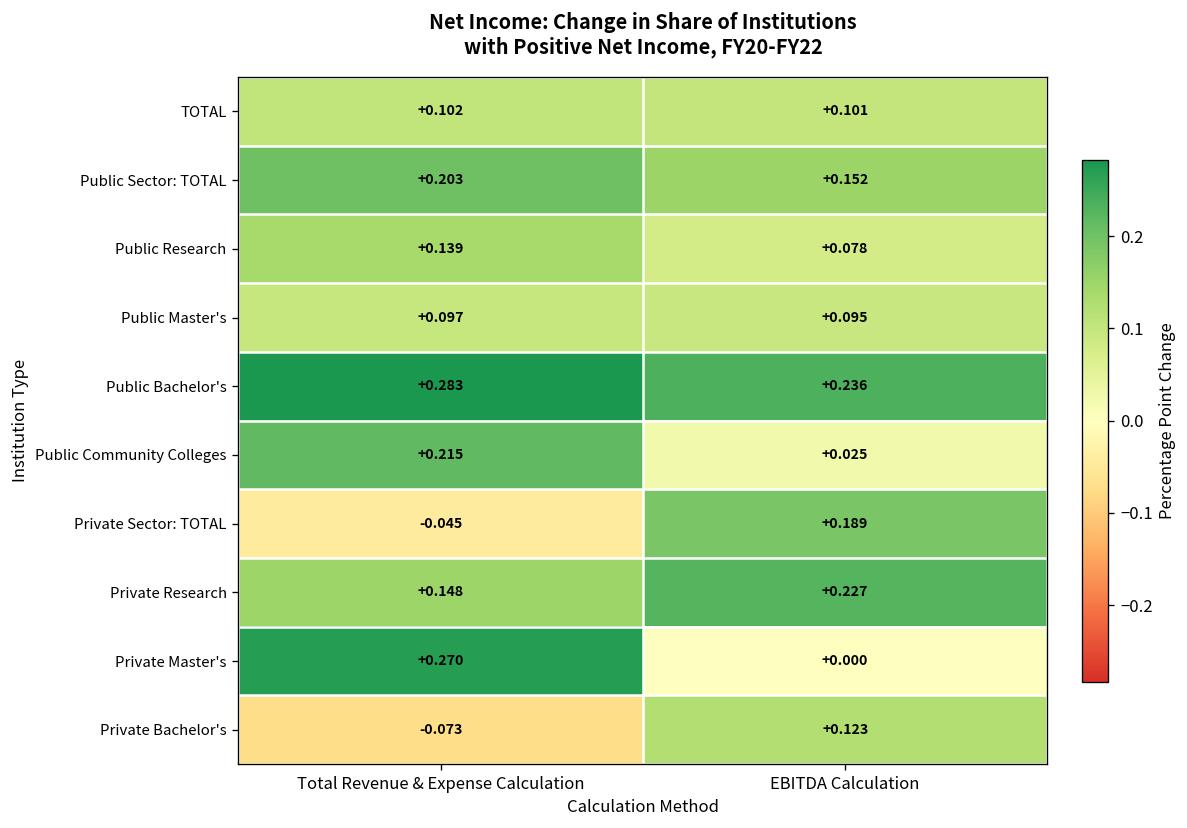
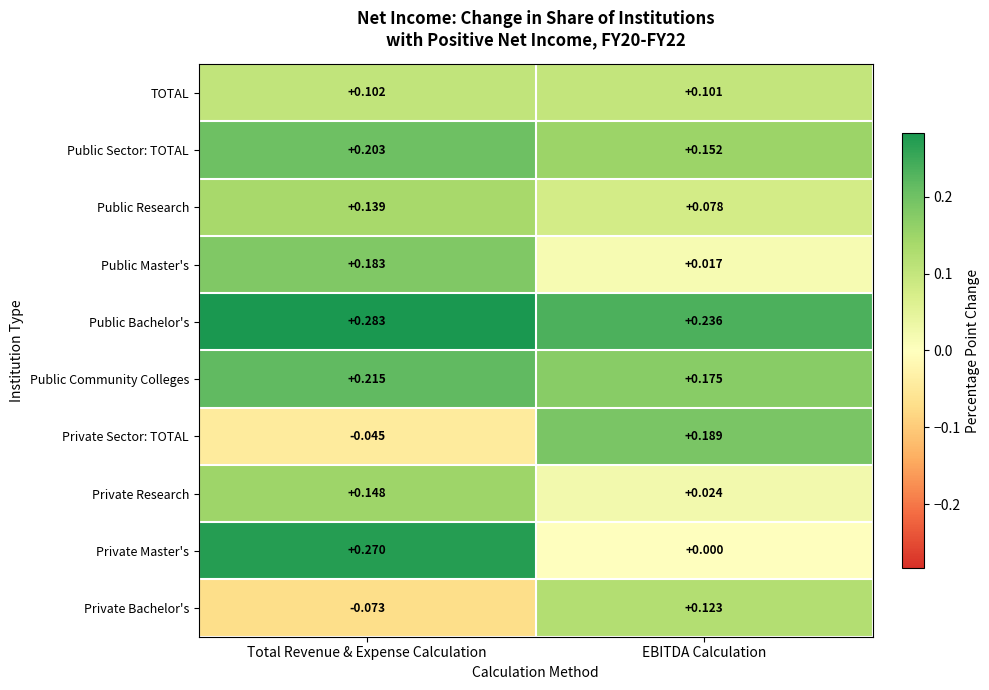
Public Master's, Total Revenue & Expense Calculation: +0.097 -> +0.183
Public Master's, EBITDA Calculation: +0.095 -> +0.017
Public Community Colleges, EBITDA Calculation: +0.025 -> +0.175
Private Research, EBITDA Calculation: +0.227 -> +0.024
